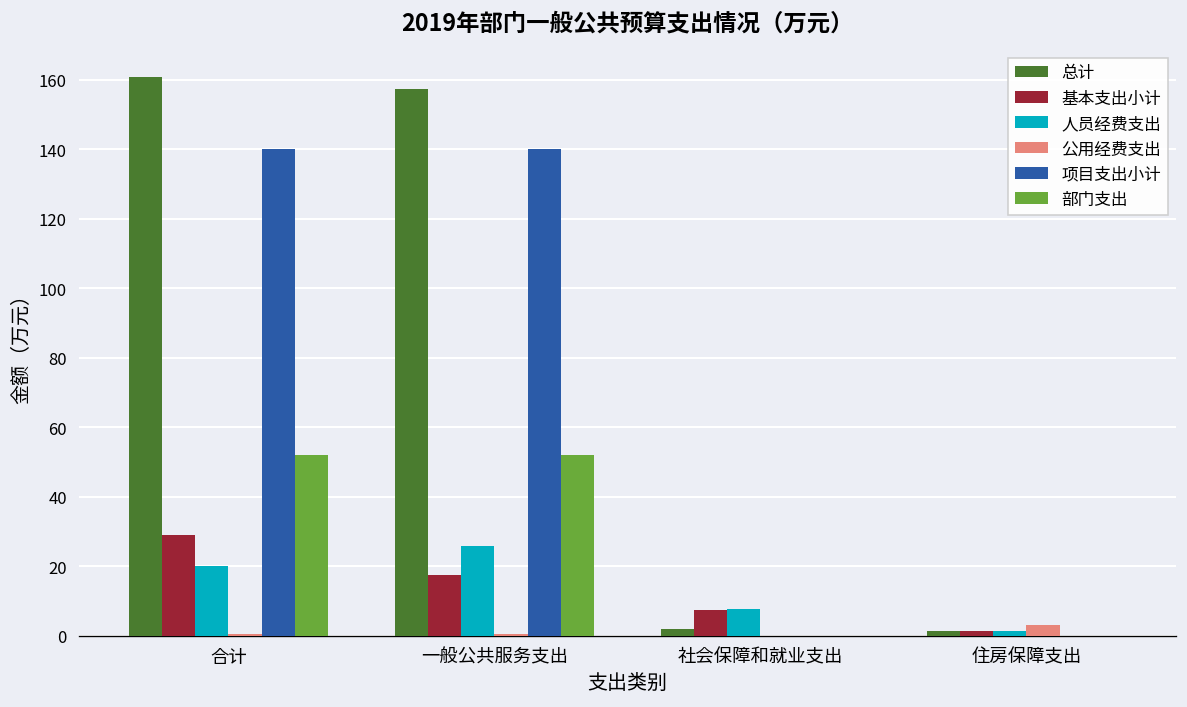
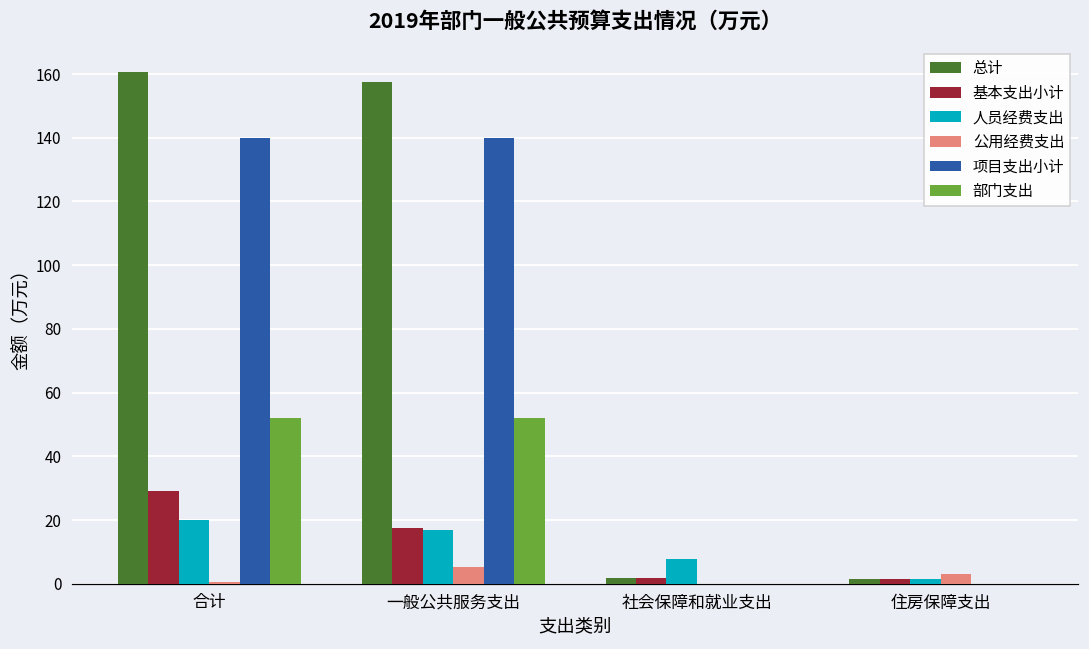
人员经费支出, 一般公共服务支出: 26 -> 17
公用经费支出, 一般公共服务支出: 1 -> 5
基本支出小计, 社会保障和就业支出: 7 -> 2
